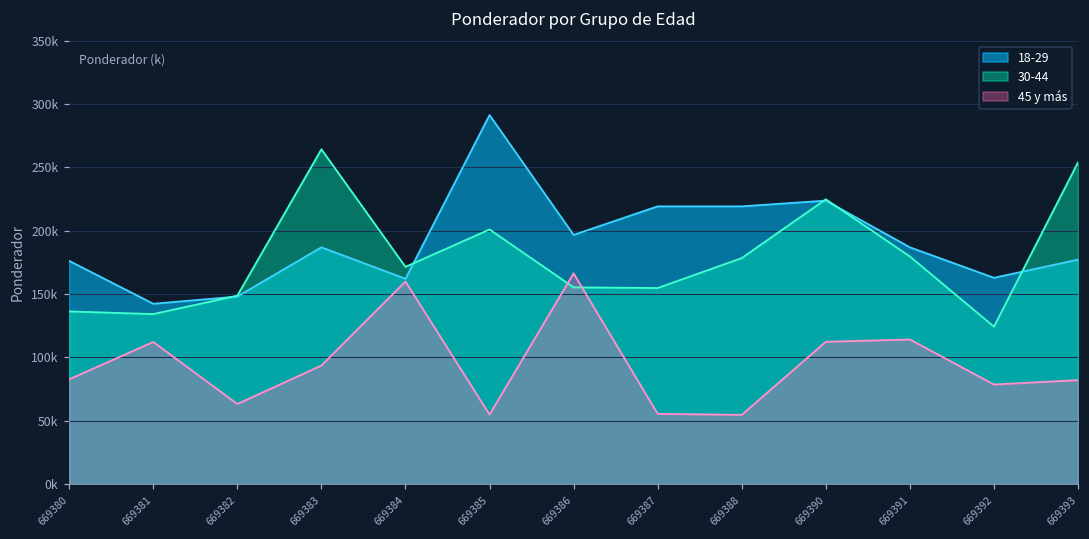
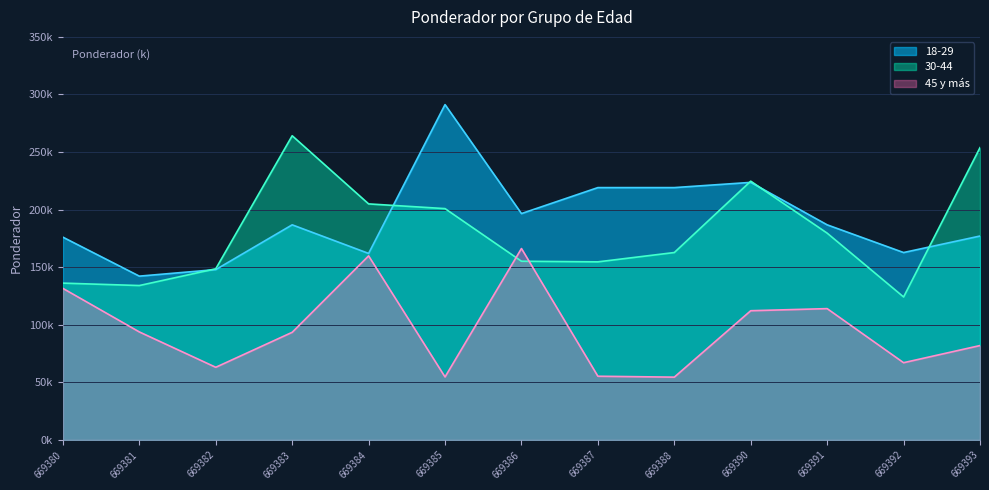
45 y más, 669380: 83000 -> 132000
45 y más, 669381: 112000 -> 94000
30-44, 669384: 171000 -> 205000
30-44, 669388: 178000 -> 163000
45 y más, 669392: 78000 -> 67000
